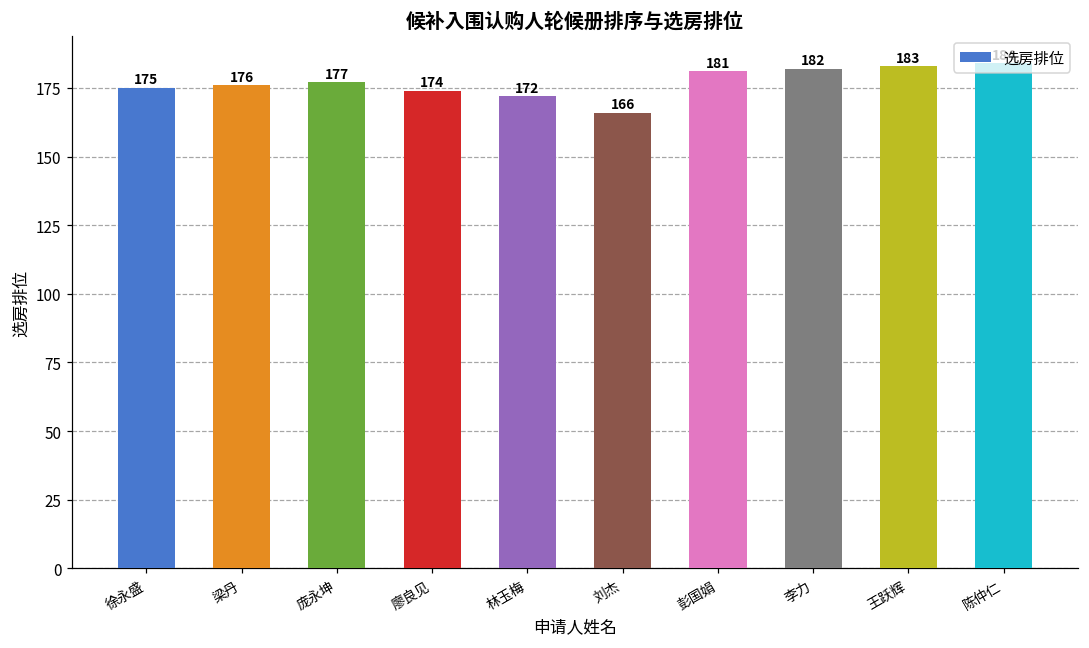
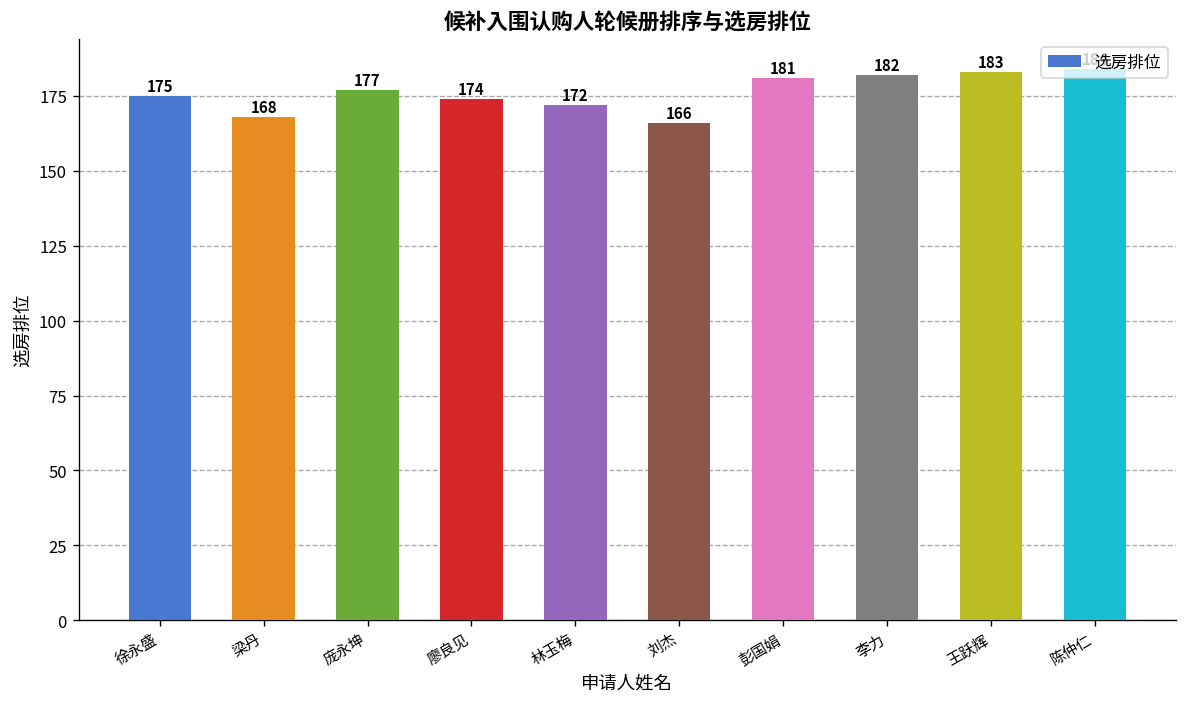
梁丹: 176 -> 168
